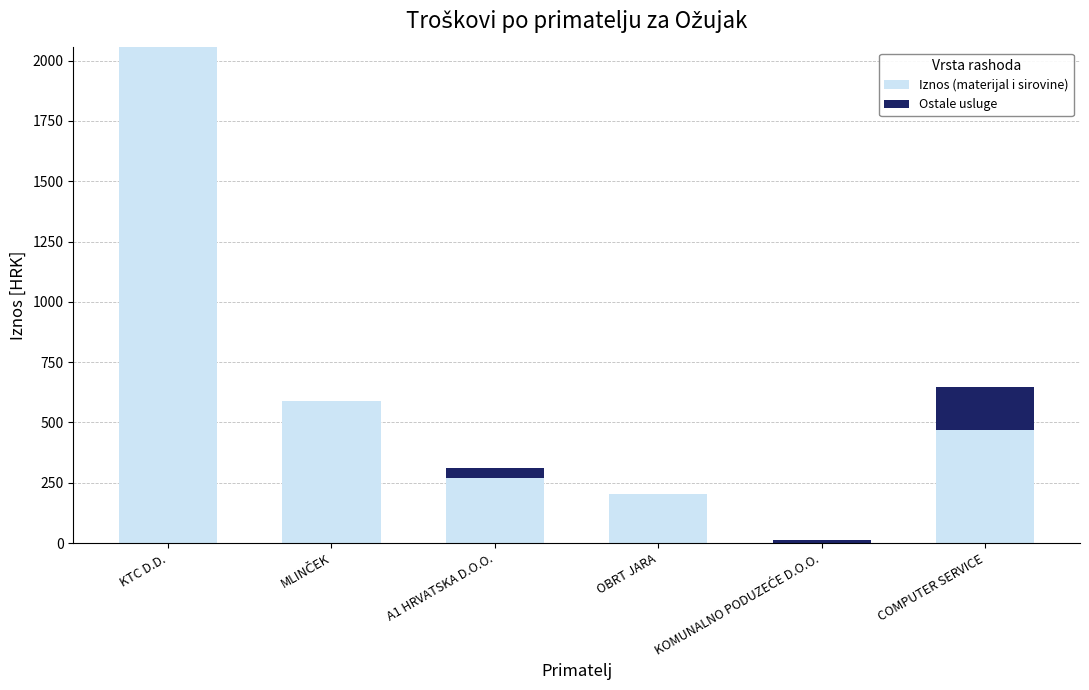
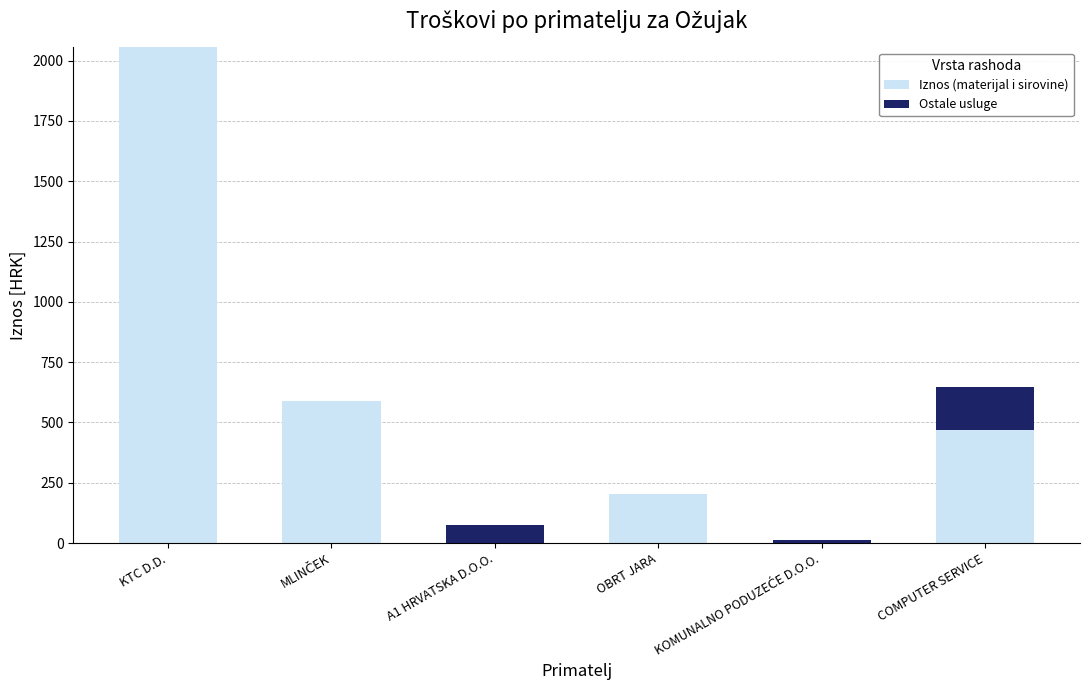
Iznos (materijal i sirovine), A1 HRVATSKA D.O.O.: 270 -> 0
Ostale usluge, A1 HRVATSKA D.O.O.: 40 -> 70
